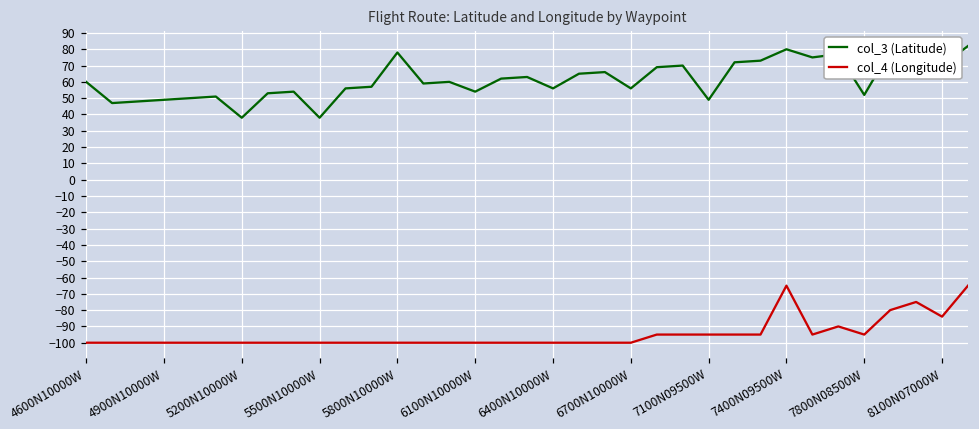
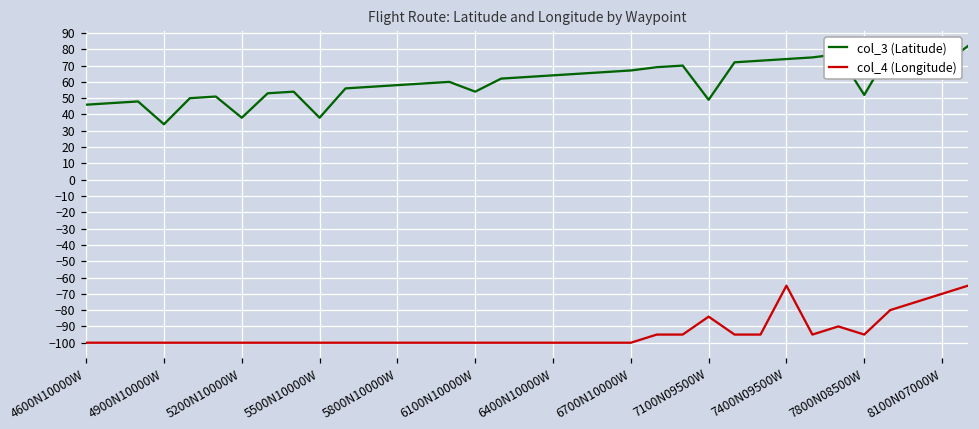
col_3 (Latitude), 4600N10000W: 60 -> 46
col_3 (Latitude), 4900N10000W: 49 -> 34
col_3 (Latitude), 5800N10000W: 78 -> 58
col_3 (Latitude), 6400N10000W: 56 -> 64
col_3 (Latitude), 6700N10000W: 56 -> 67
col_4 (Longitude), 7100N09500W: -95 -> -84
col_3 (Latitude), 7400N09500W: 80 -> 74
col_4 (Longitude), 8100N07000W: -84 -> -70
